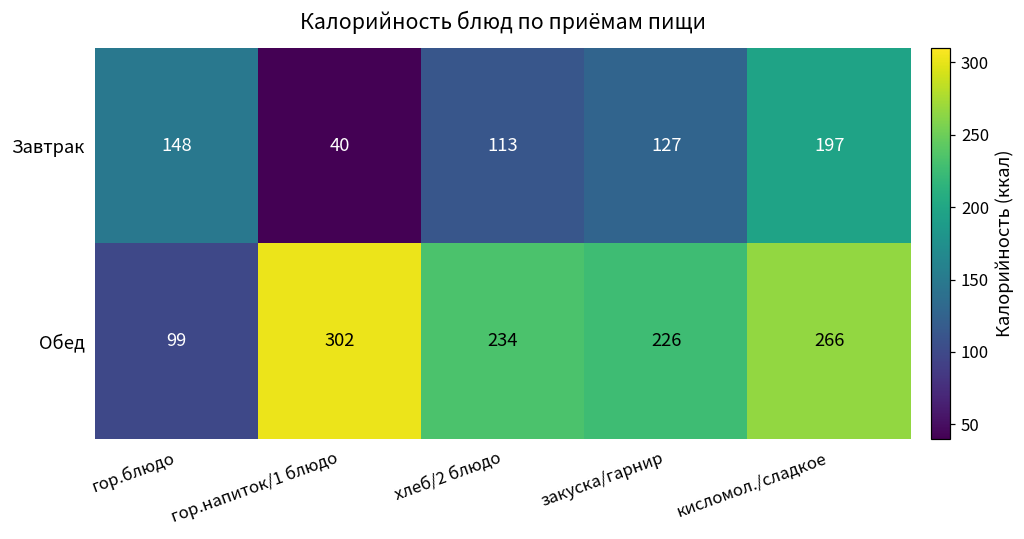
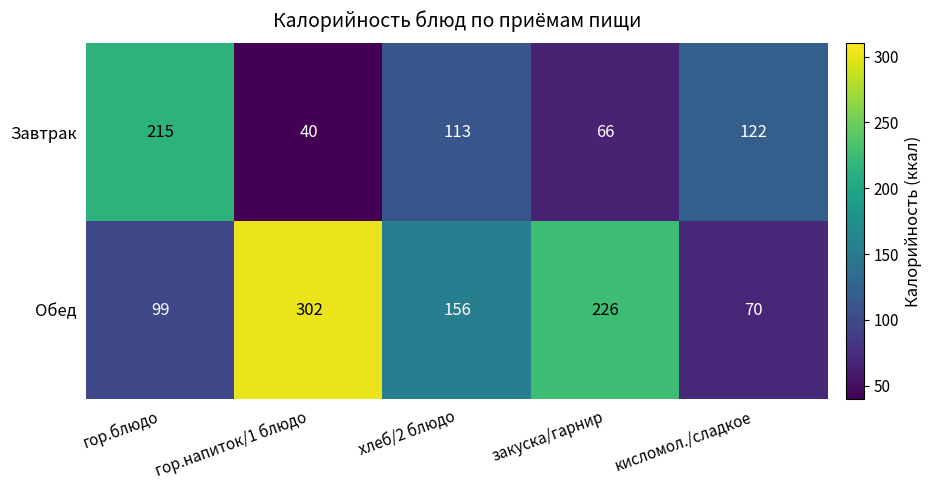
Завтрак, гор.блюдо: 148 -> 215
Завтрак, закуска/гарнир: 127 -> 66
Завтрак, кисломол./сладкое: 197 -> 122
Обед, хлеб/2 блюдо: 234 -> 156
Обед, кисломол./сладкое: 266 -> 70
